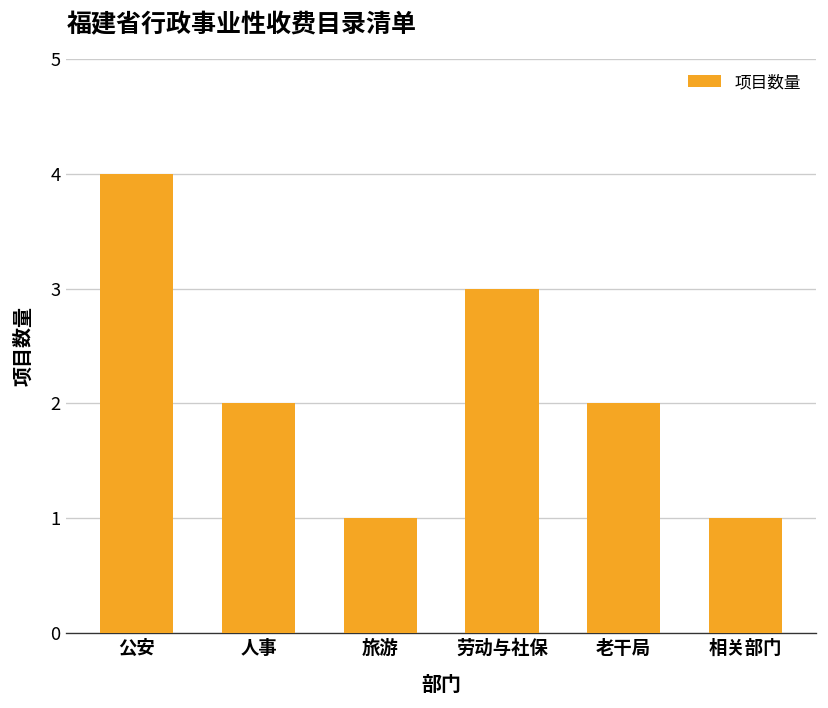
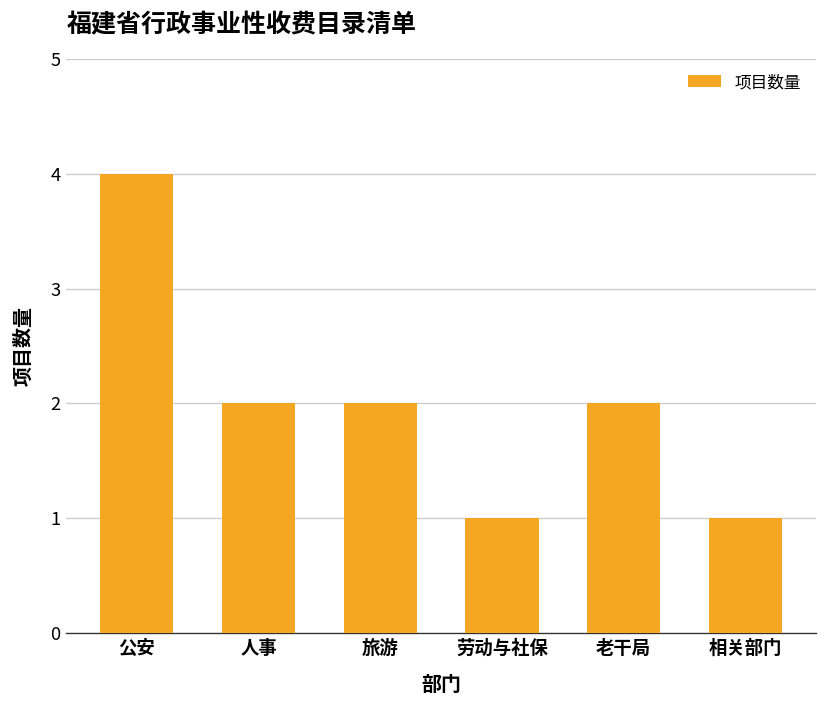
旅游: 1 -> 2
劳动与社保: 3 -> 1
